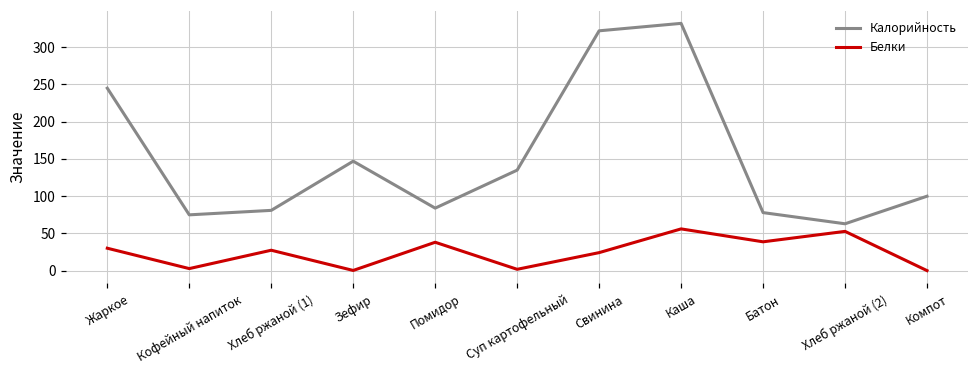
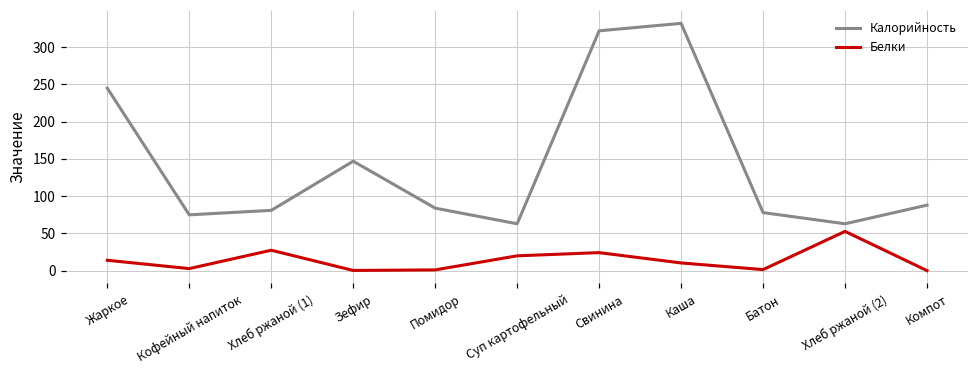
Белки, Жаркое: 30 -> 10
Белки, Помидор: 40 -> 0
Калорийность, Суп картофельный: 140 -> 60
Белки, Суп картофельный: 0 -> 20
Белки, Каша: 60 -> 10
Белки, Батон: 40 -> 0
Калорийность, Компот: 100 -> 90
